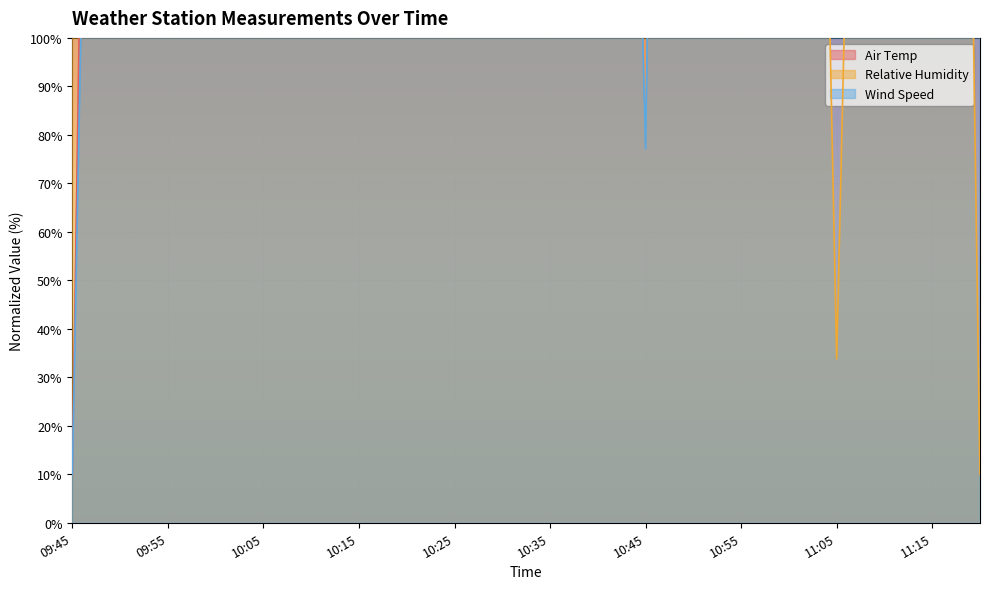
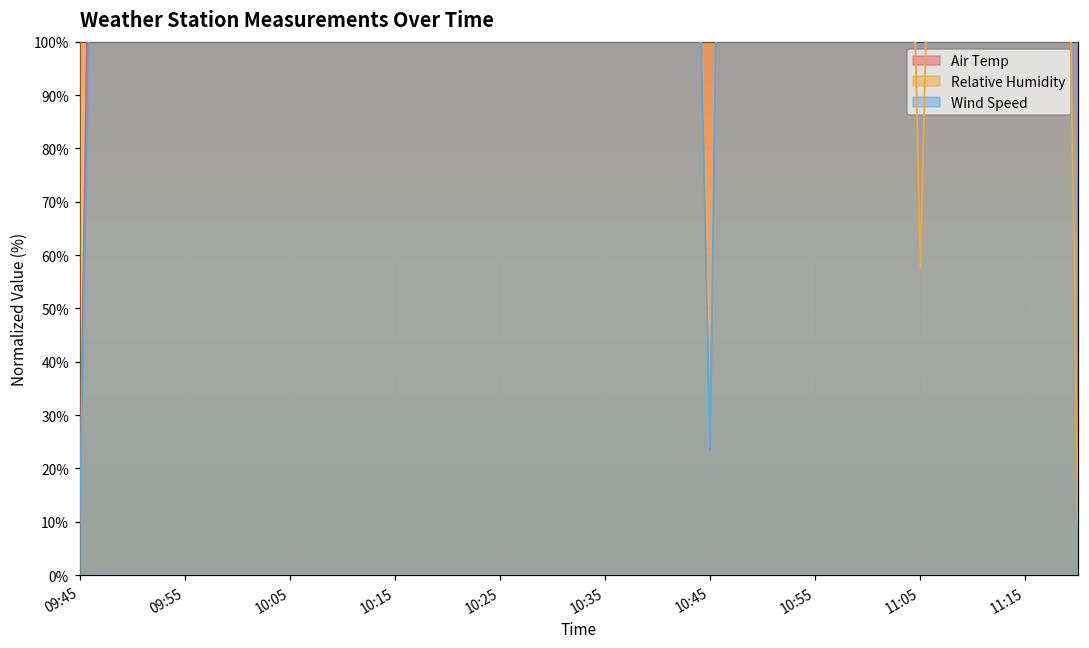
Wind Speed, 10:45: 77% -> 23%
Relative Humidity, 11:05: 34% -> 58%
